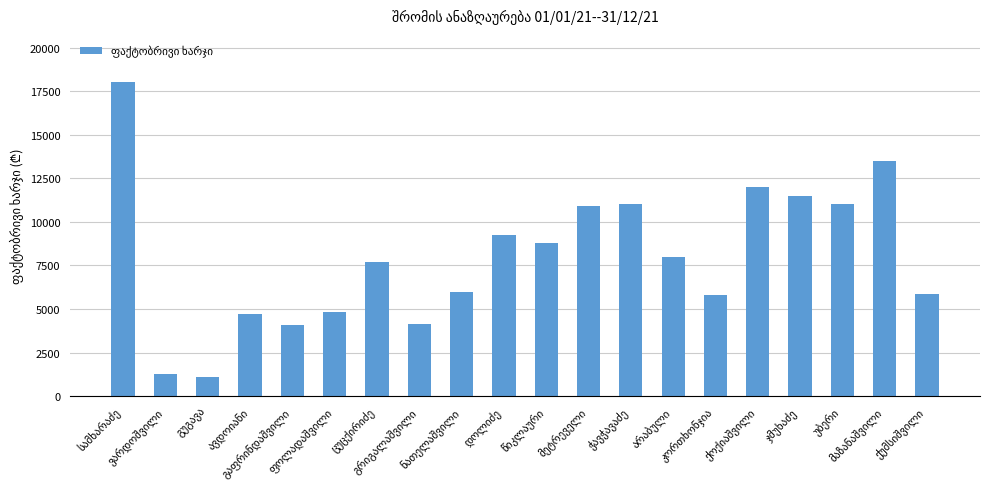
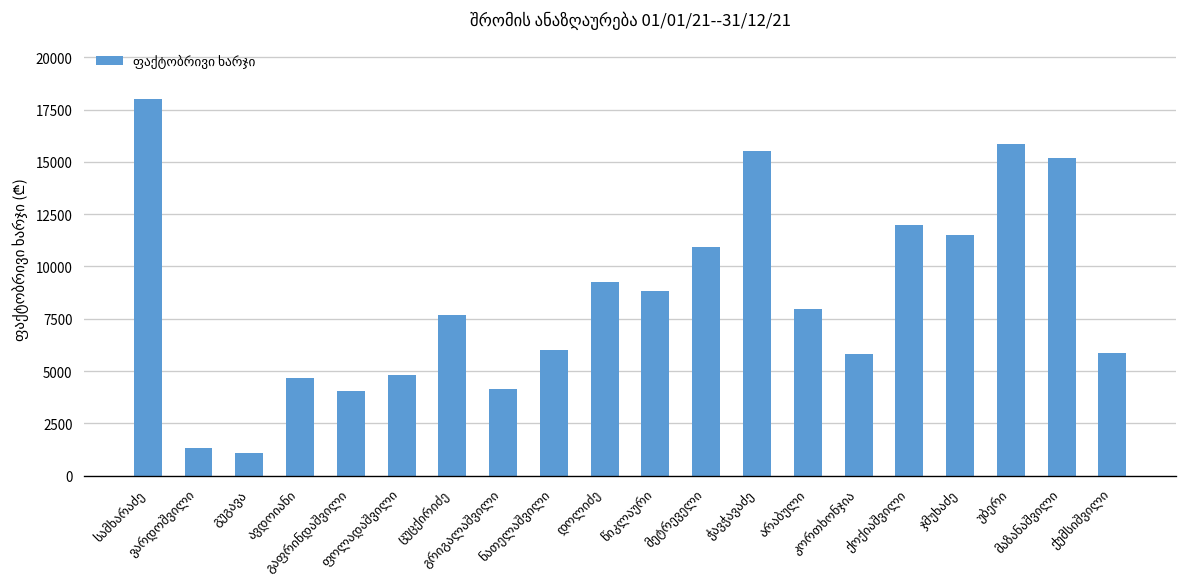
ჭავჭავაძე: 11000 -> 15500
უბერი: 11000 -> 15800
მაზანაშვილი: 13500 -> 15200
